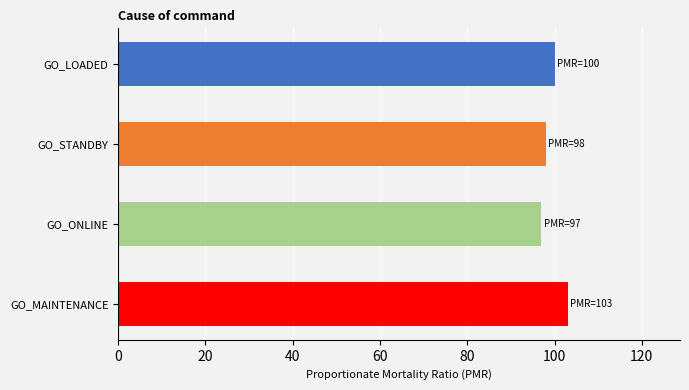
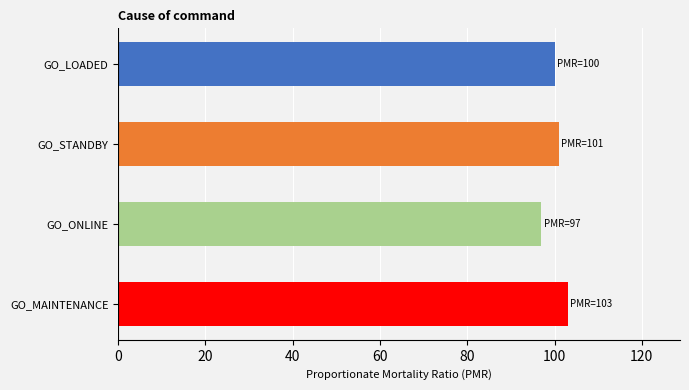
GO_STANDBY: 98 -> 101
